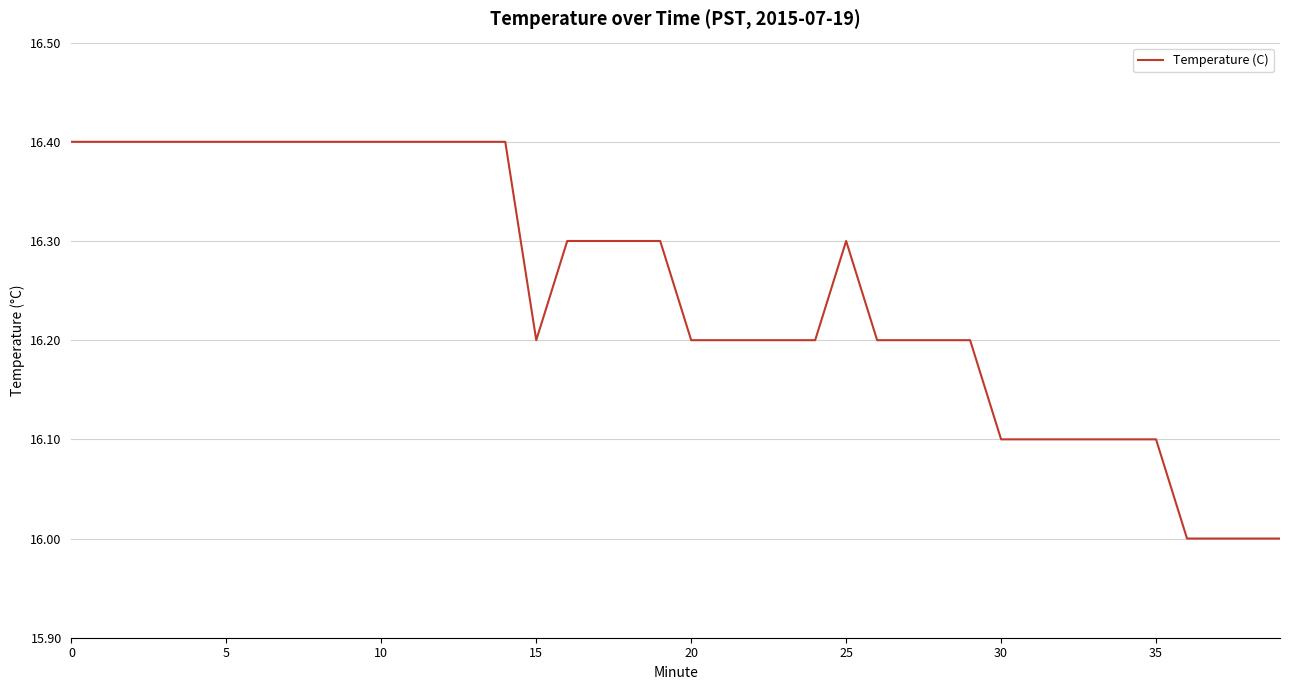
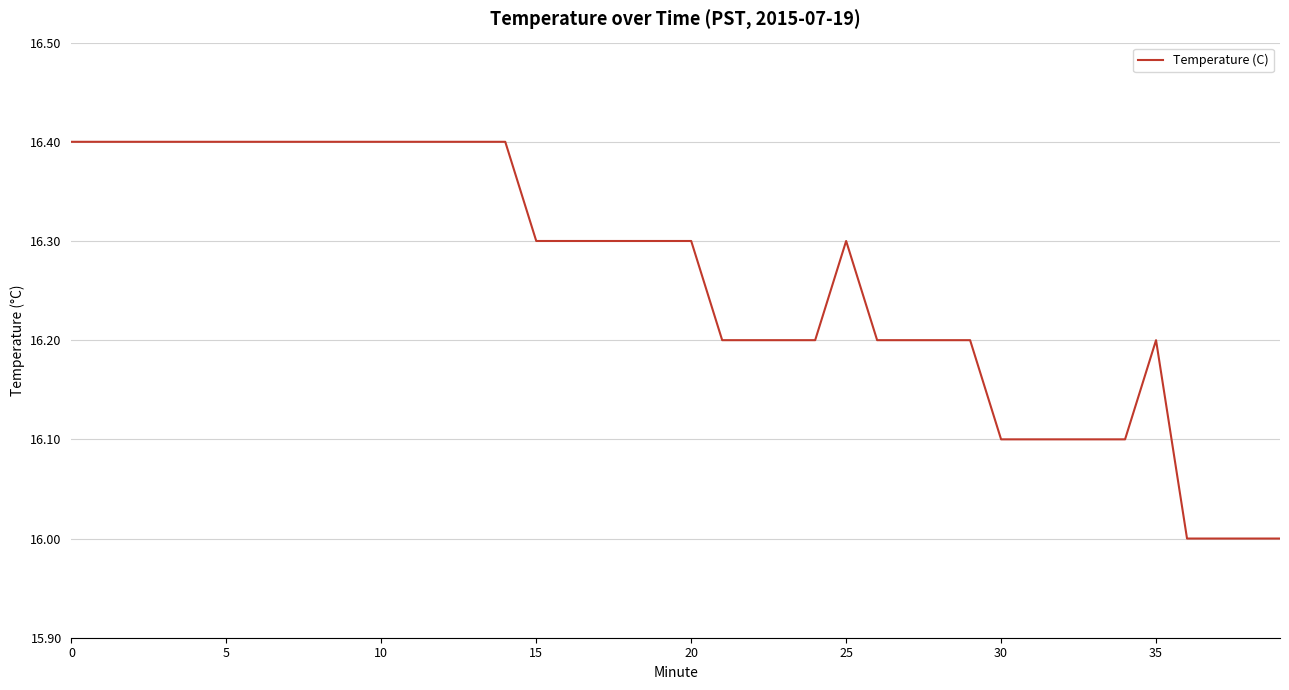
15: 16.2 -> 16.3
20: 16.2 -> 16.3
35: 16.1 -> 16.2
